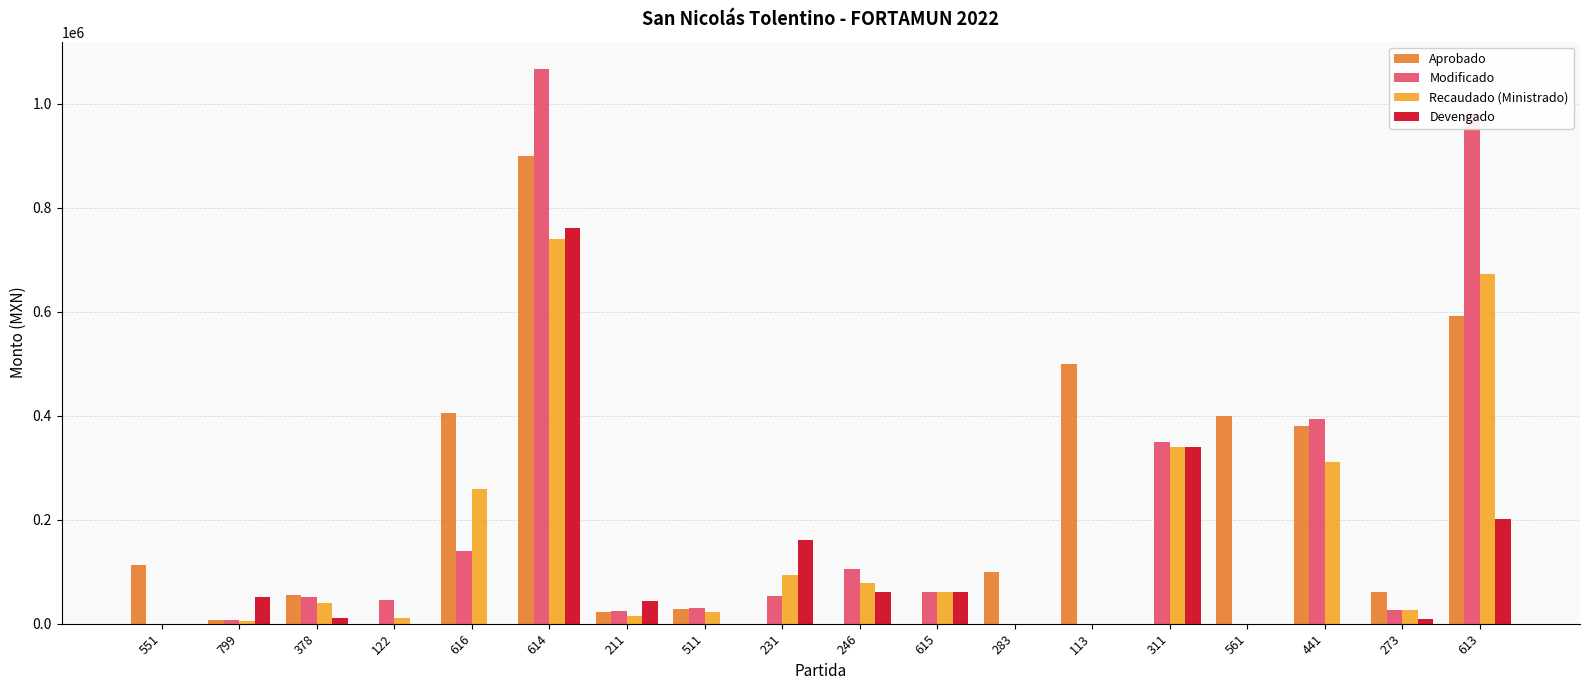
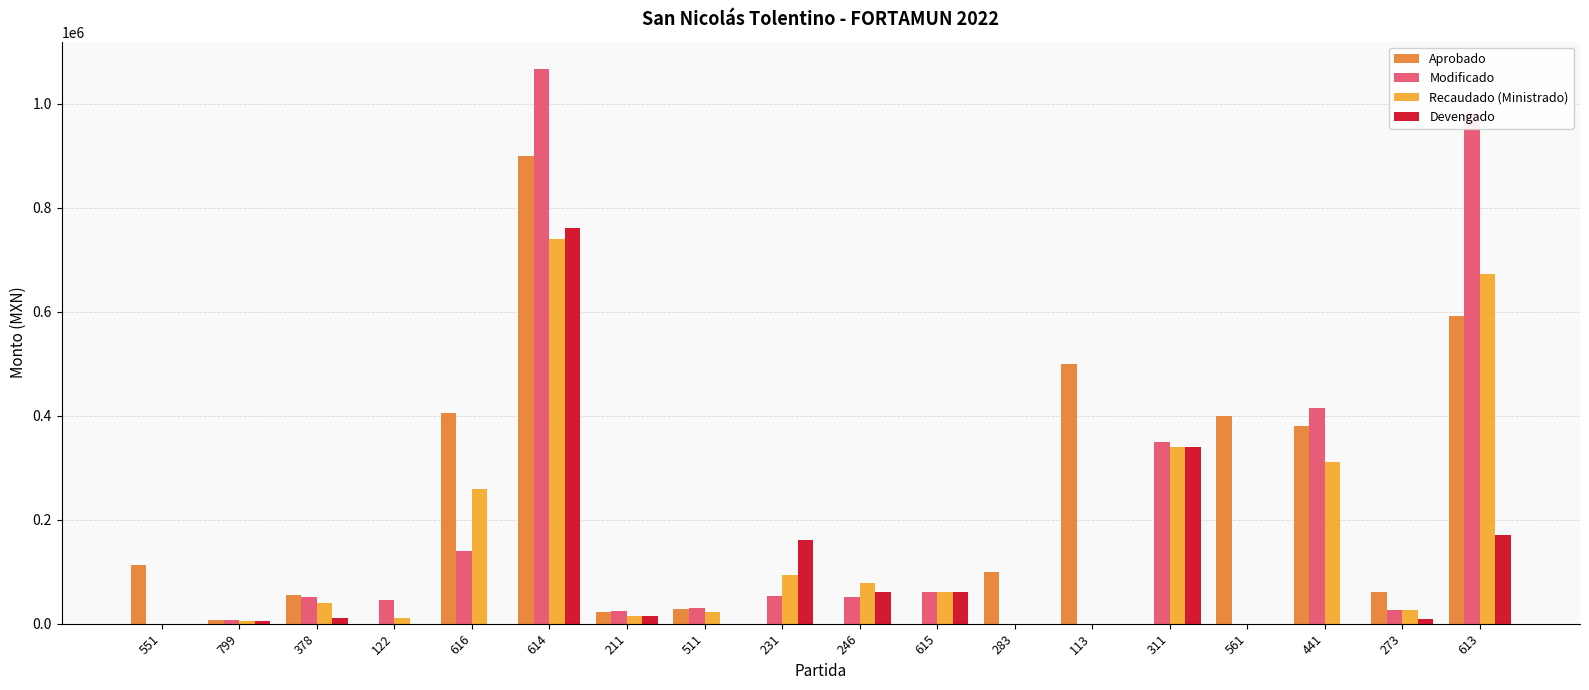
Devengado, 799: 50000 -> 10000
Devengado, 211: 40000 -> 20000
Modificado, 246: 110000 -> 50000
Modificado, 441: 390000 -> 410000
Devengado, 613: 200000 -> 170000
